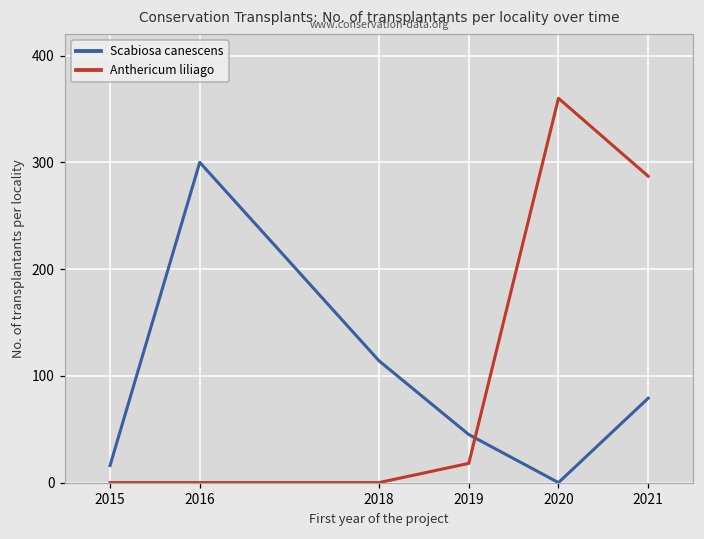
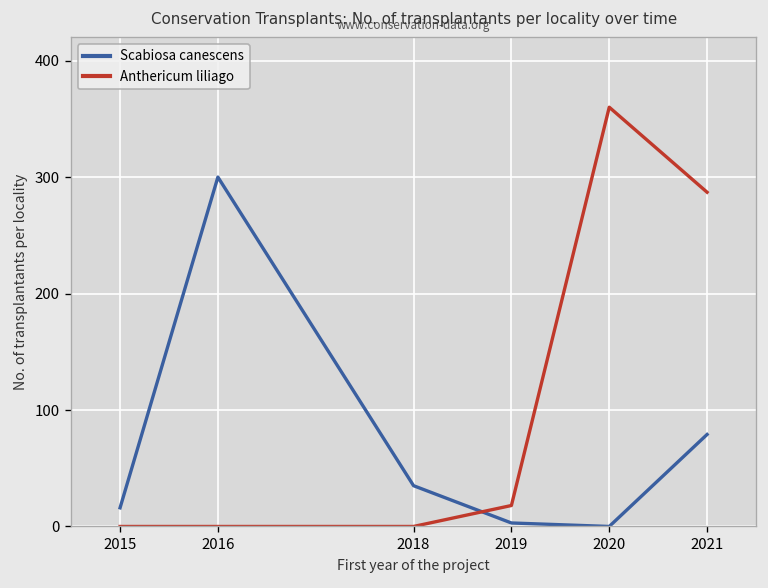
Scabiosa canescens, 2018: 110 -> 40
Scabiosa canescens, 2019: 50 -> 0
